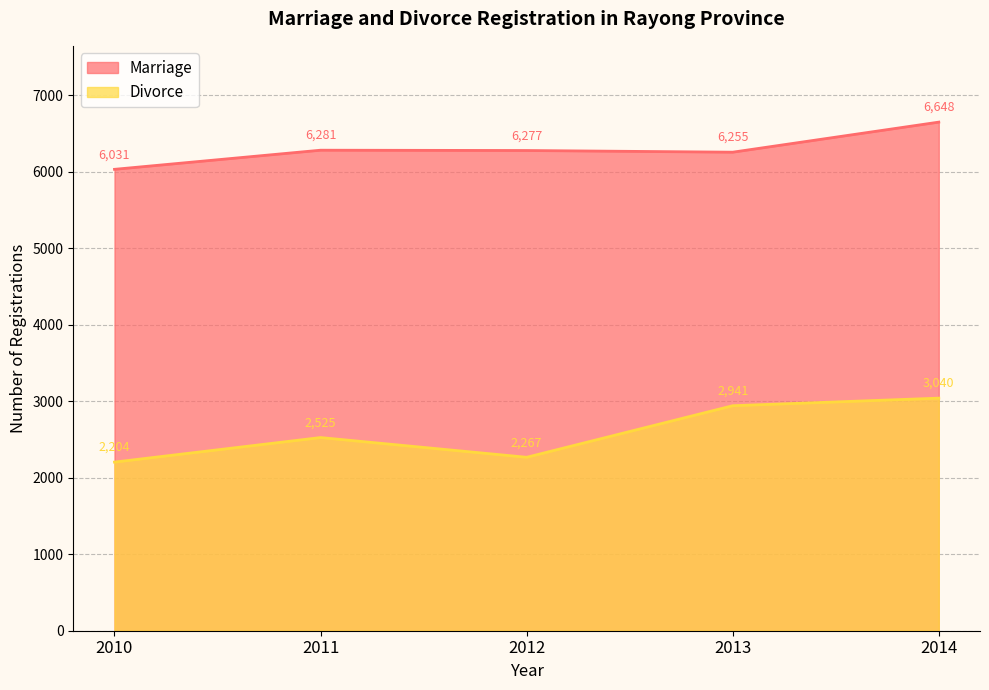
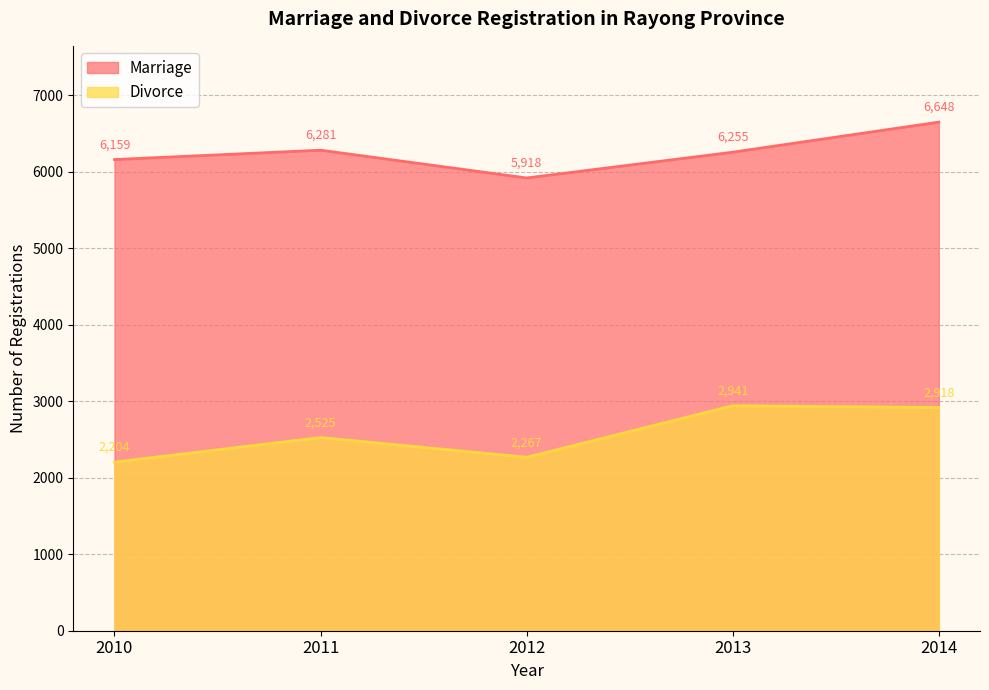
Marriage, 2010: 6,031 -> 6,159
Marriage, 2012: 6,277 -> 5,918
Divorce, 2014: 3,040 -> 2,918
